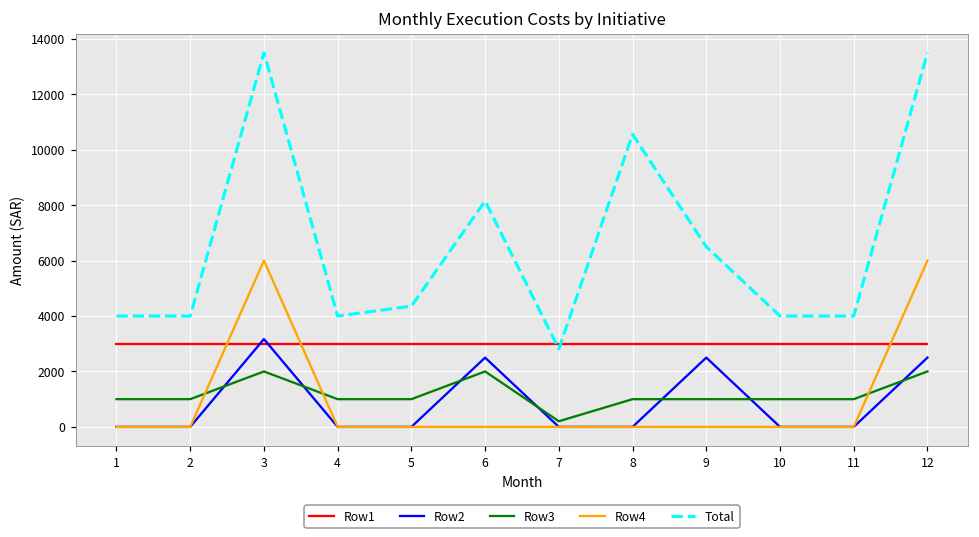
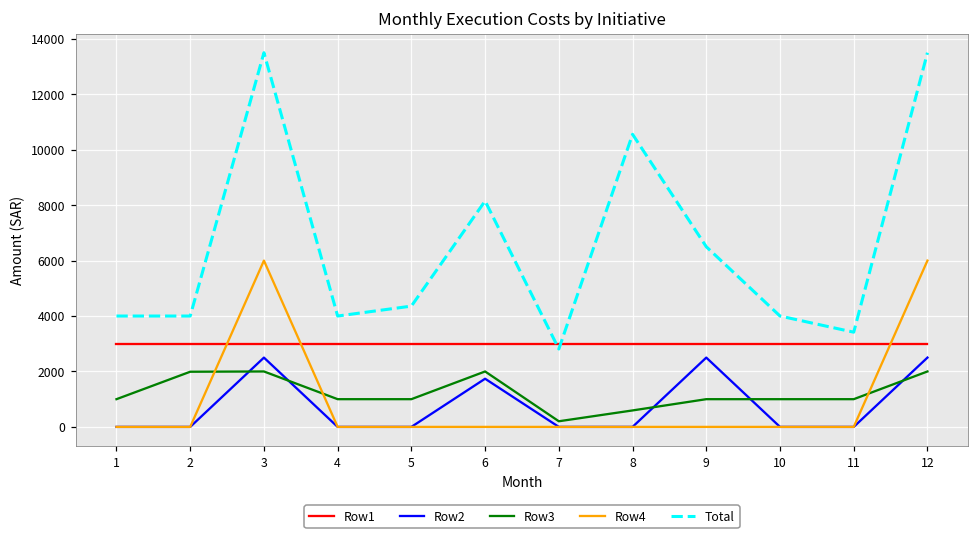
Row3, 2: 1000 -> 2000
Row2, 3: 3200 -> 2500
Row2, 6: 2500 -> 1700
Row3, 8: 1000 -> 600
Total, 11: 4000 -> 3400
